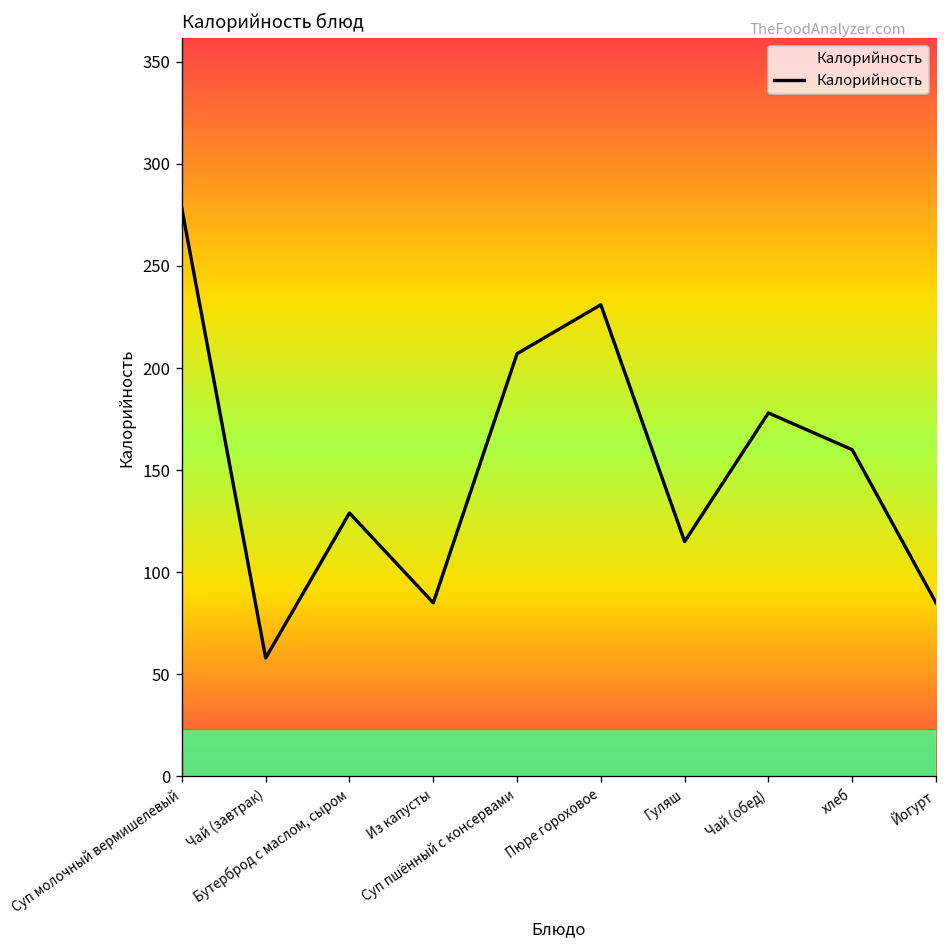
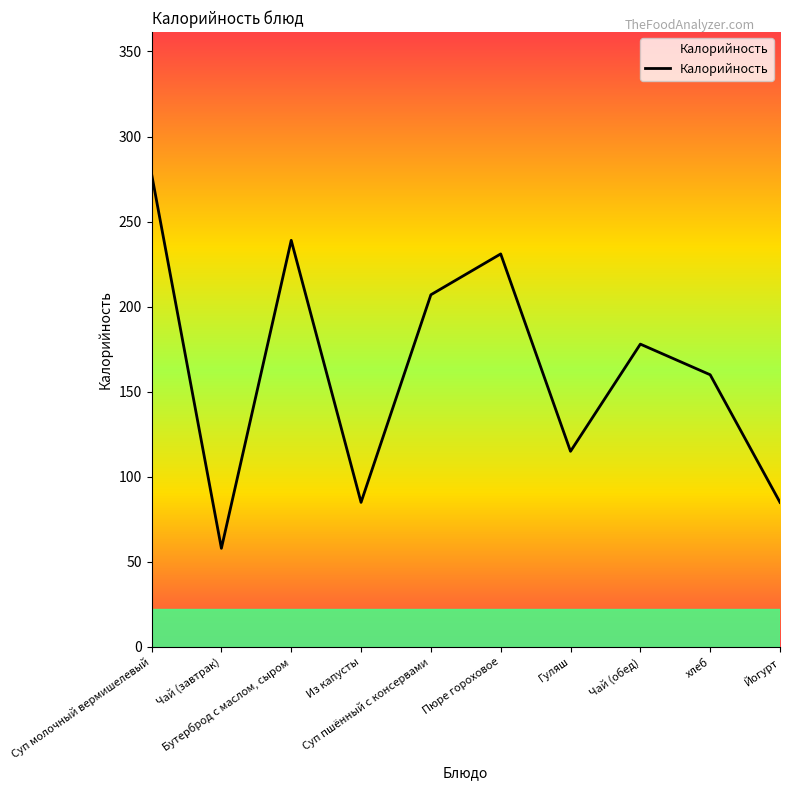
Бутерброд с маслом, сыром: 129 -> 239
